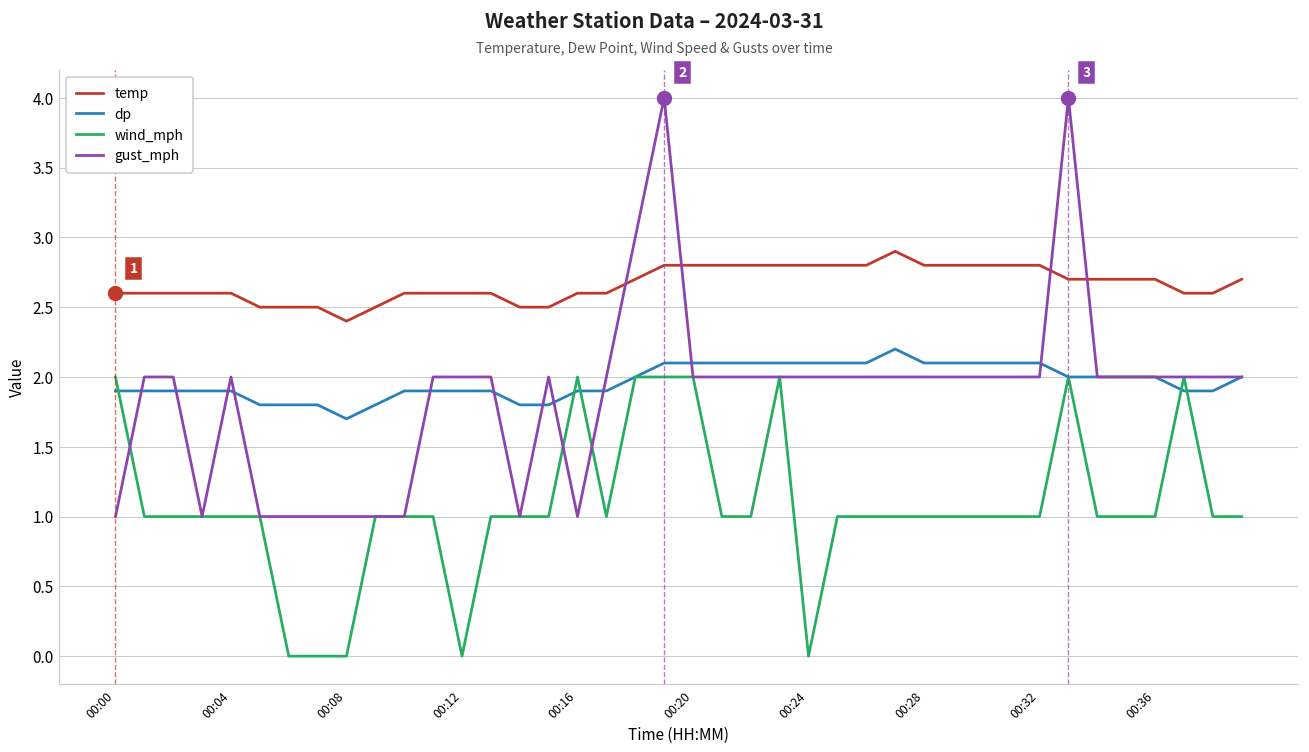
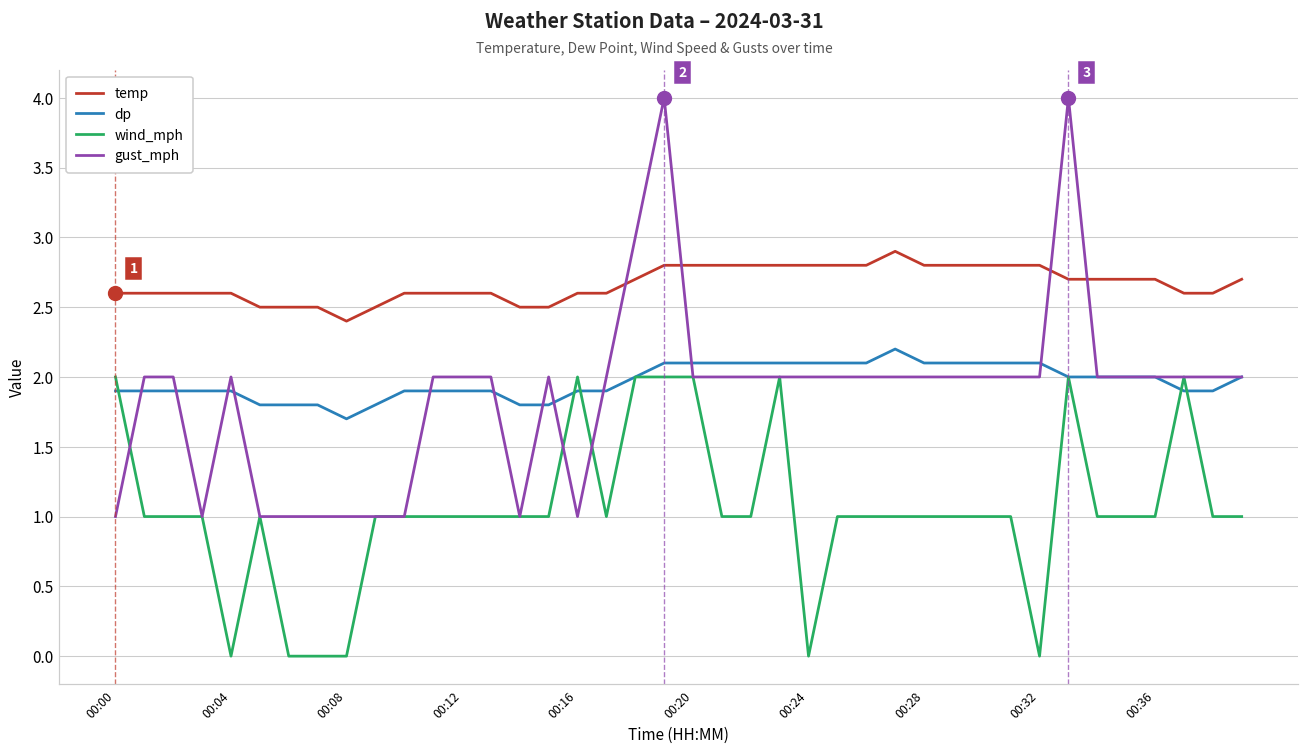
wind_mph, 00:04: 1 -> 0
wind_mph, 00:12: 0 -> 1
wind_mph, 00:32: 1 -> 0
